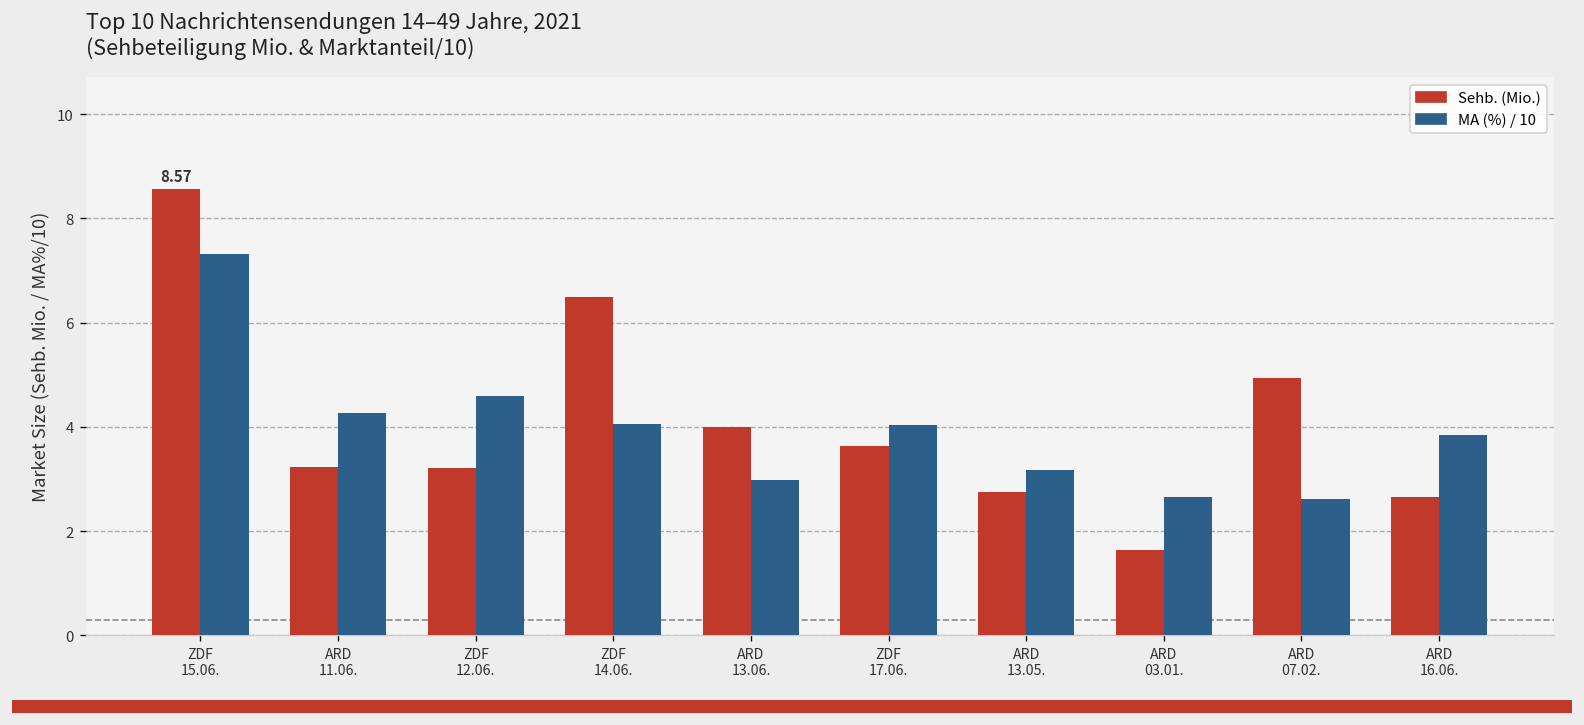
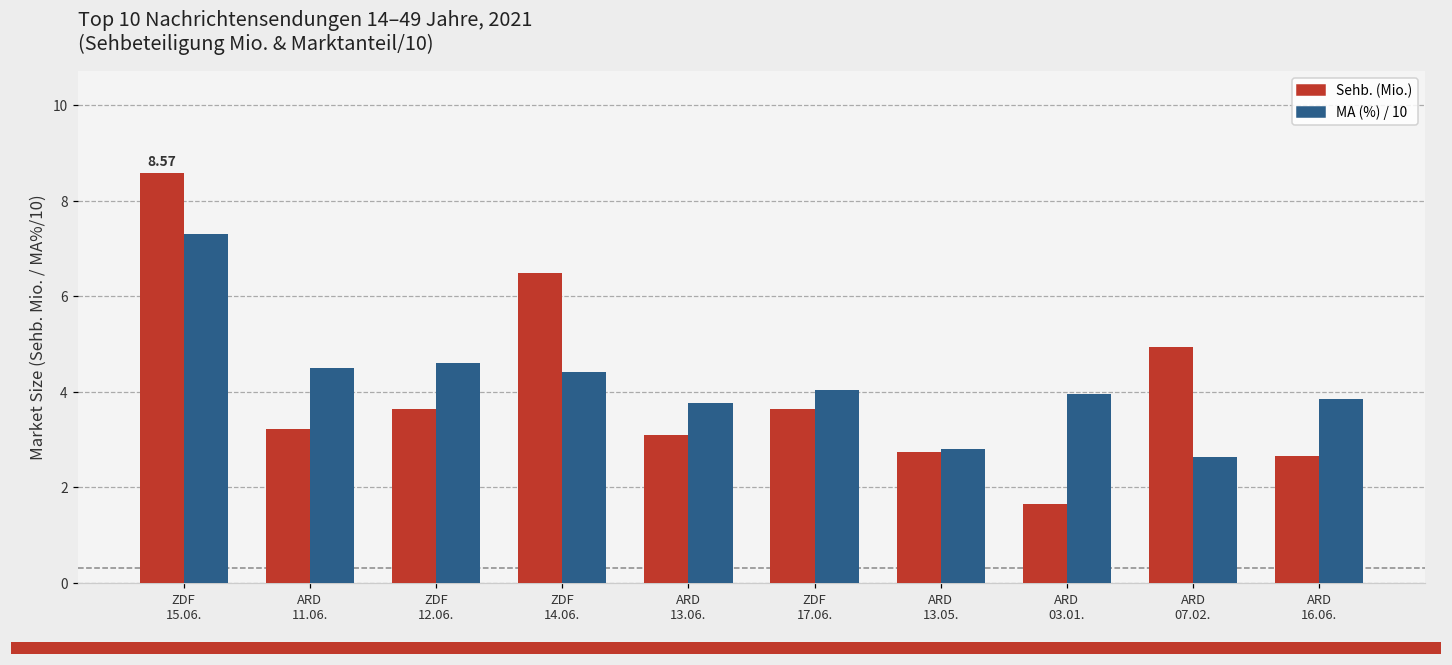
MA (%) / 10, ARD 11.06.: 4.3 -> 4.5
Sehb. (Mio.), ZDF 12.06.: 3.2 -> 3.6
MA (%) / 10, ZDF 14.06.: 4.1 -> 4.4
Sehb. (Mio.), ARD 13.06.: 4.0 -> 3.1
MA (%) / 10, ARD 13.06.: 3.0 -> 3.8
MA (%) / 10, ARD 13.05.: 3.2 -> 2.8
MA (%) / 10, ARD 03.01.: 2.7 -> 4.0
